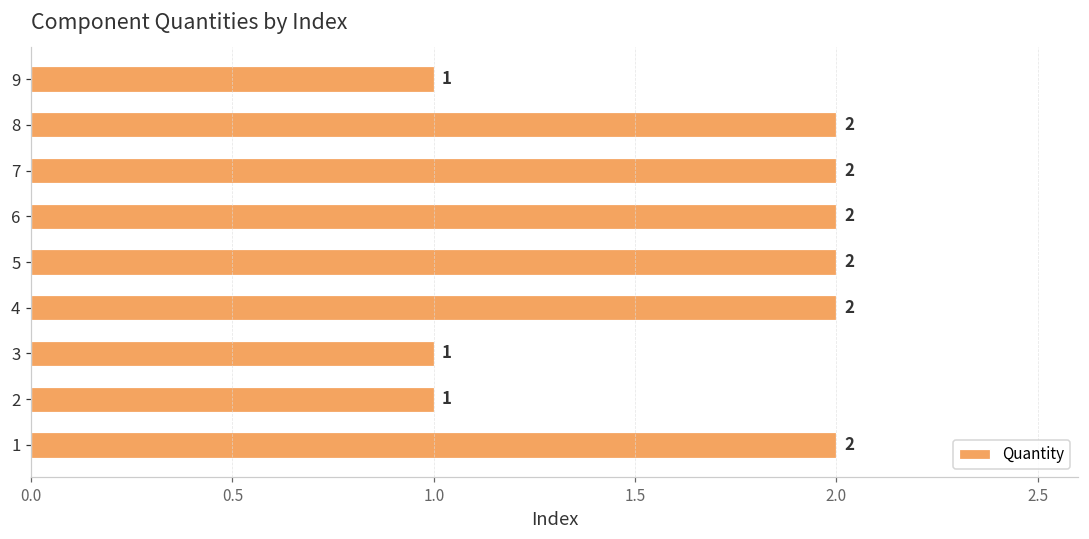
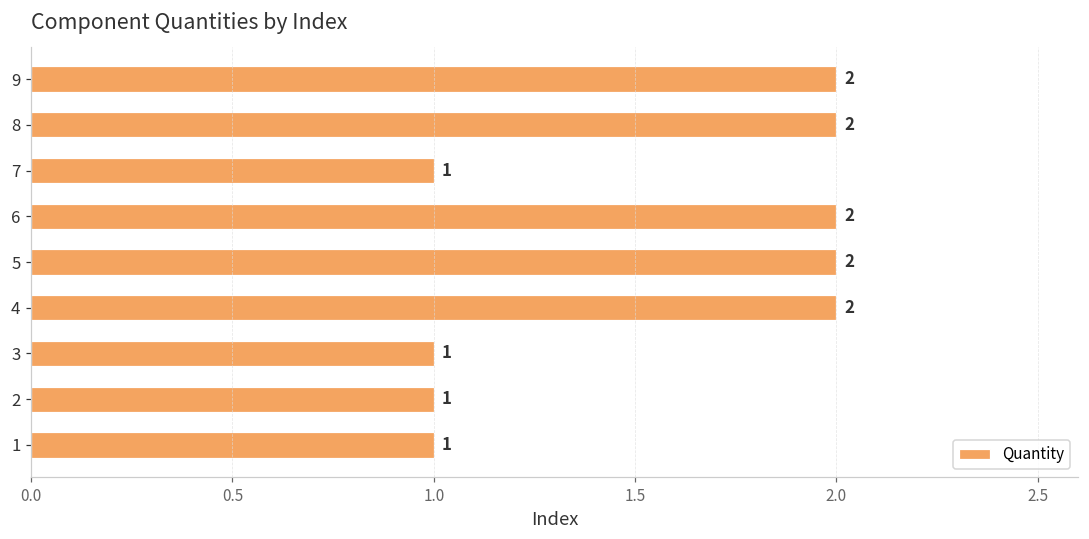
9: 1 -> 2
7: 2 -> 1
1: 2 -> 1
